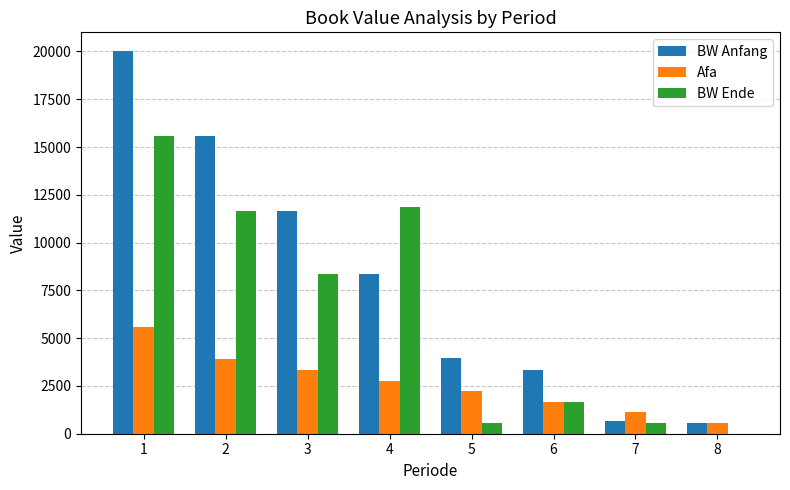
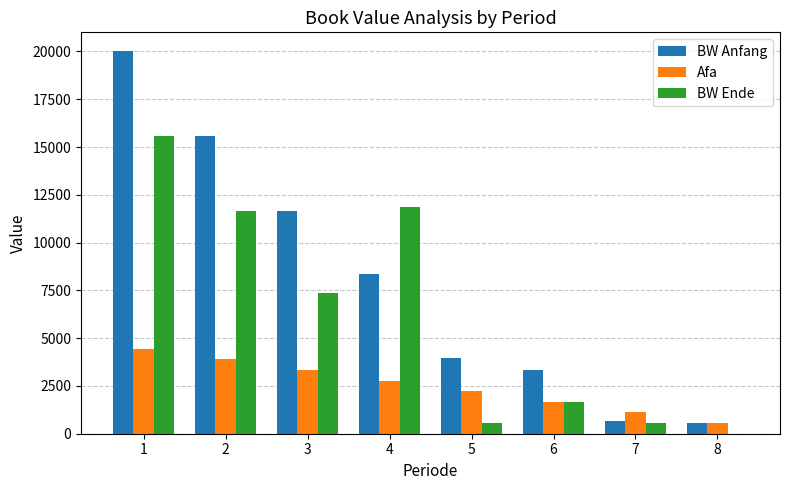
Afa, 1: 5600 -> 4400
BW Ende, 3: 8300 -> 7400
